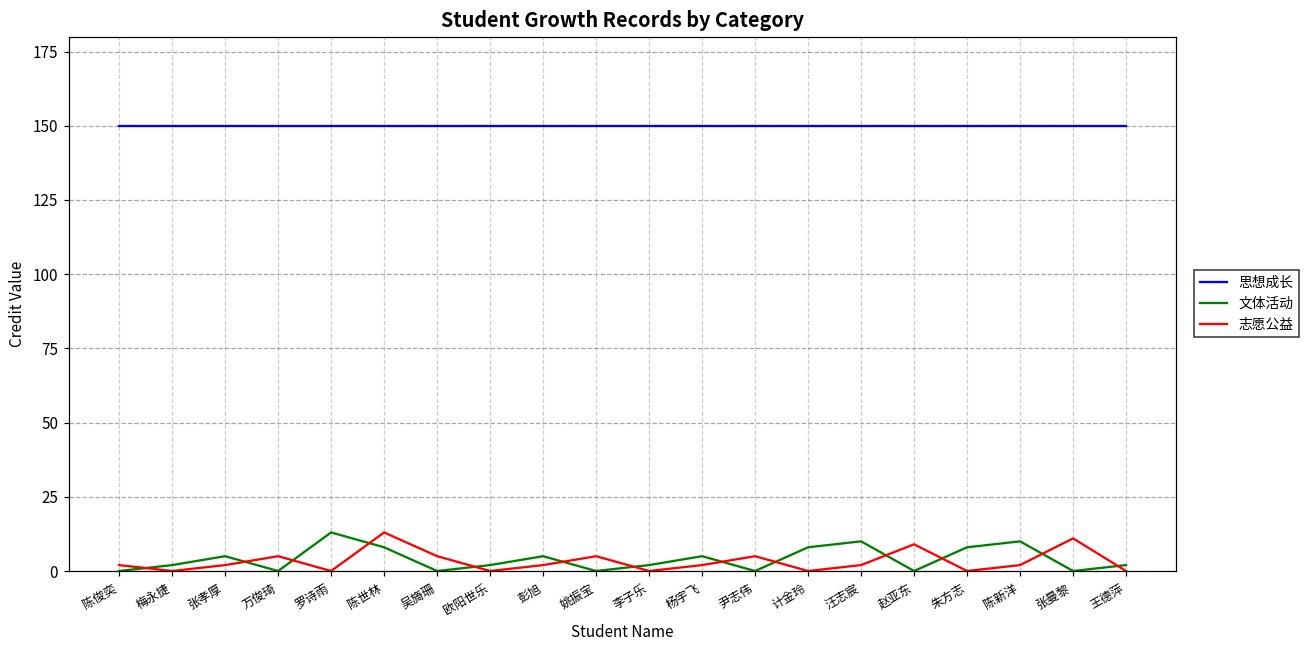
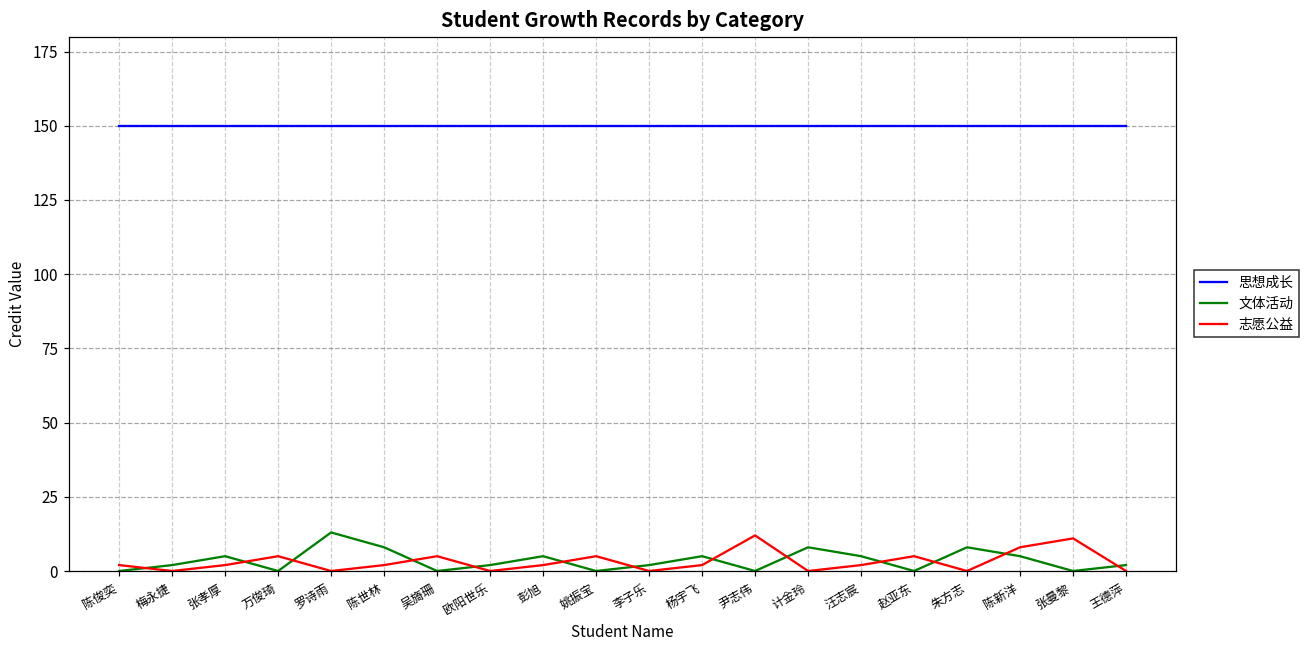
志愿公益, 陈世林: 13 -> 2
志愿公益, 尹志伟: 5 -> 12
文体活动, 汪志宸: 10 -> 5
志愿公益, 赵亚东: 9 -> 5
文体活动, 陈新洋: 10 -> 5
志愿公益, 陈新洋: 2 -> 8
